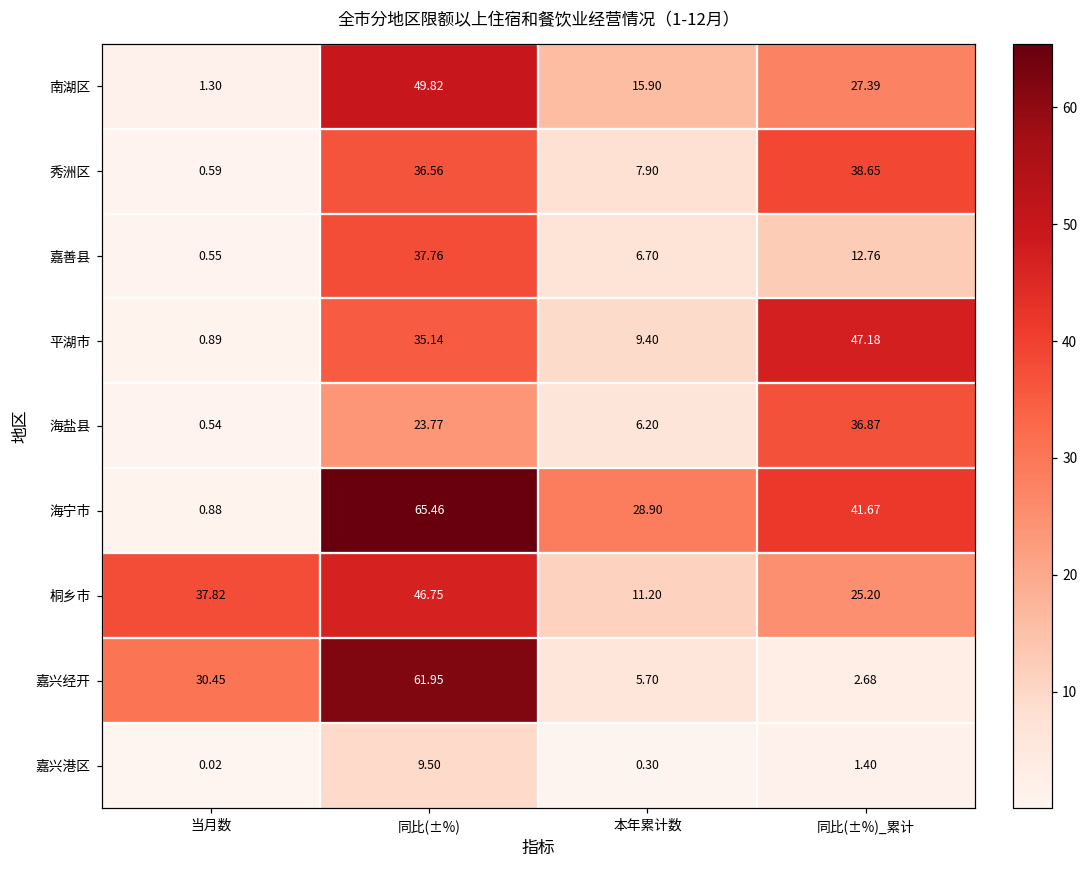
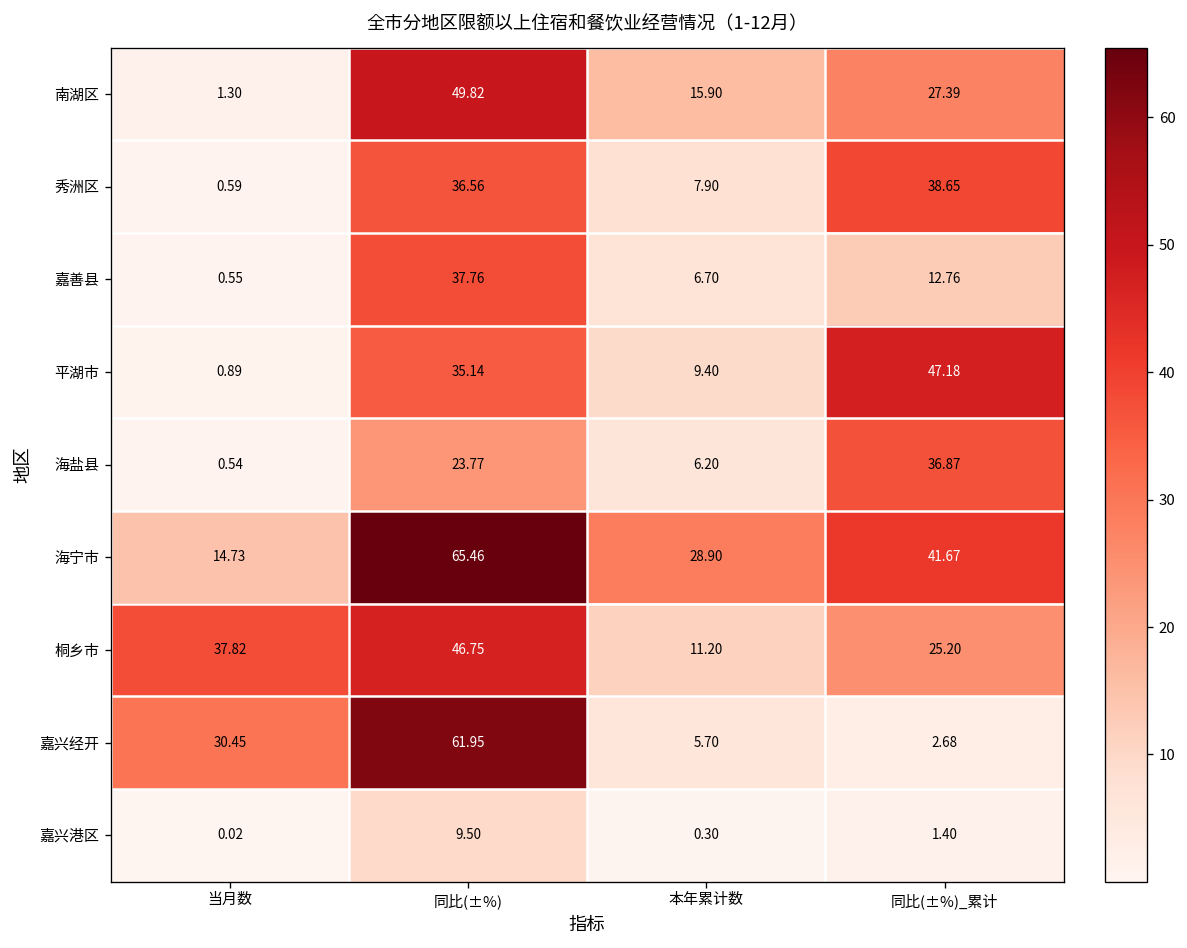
海宁市, 当月数: 0.88 -> 14.73
